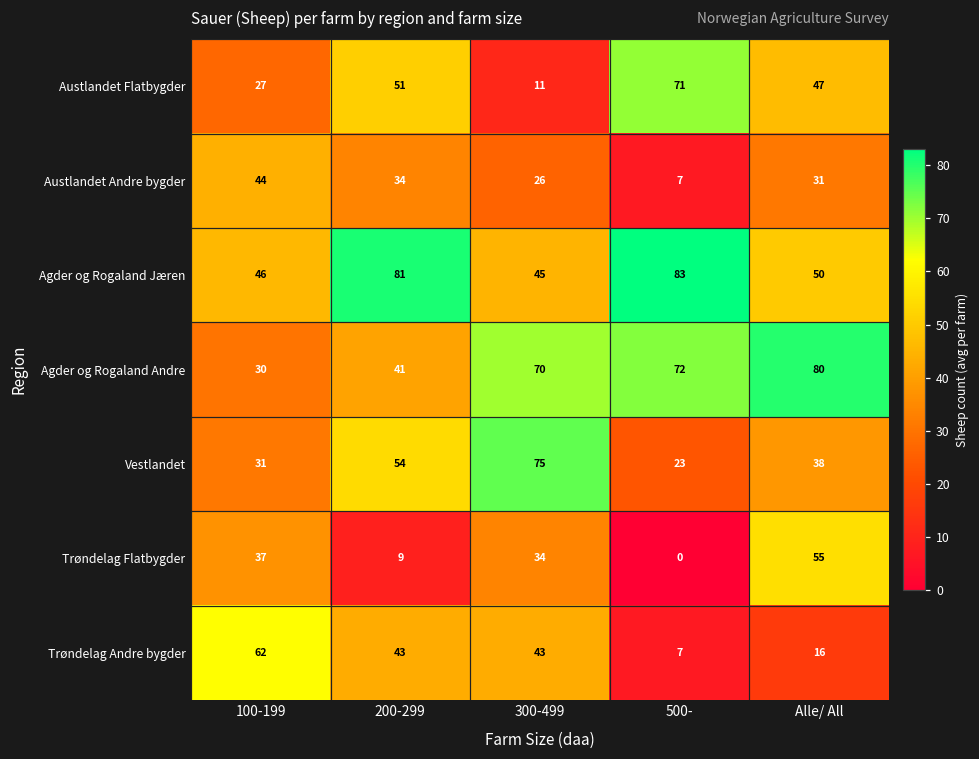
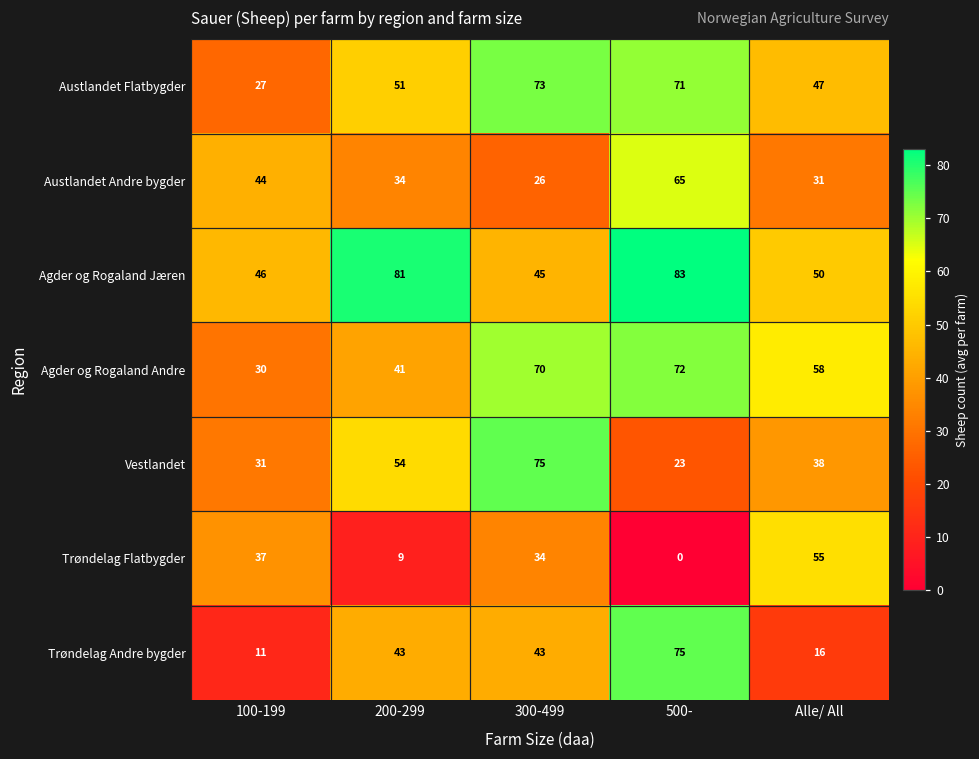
Austlandet Flatbygder, 300-499: 11 -> 73
Austlandet Andre bygder, 500-: 7 -> 65
Agder og Rogaland Andre, Alle/ All: 80 -> 58
Trøndelag Andre bygder, 100-199: 62 -> 11
Trøndelag Andre bygder, 500-: 7 -> 75
